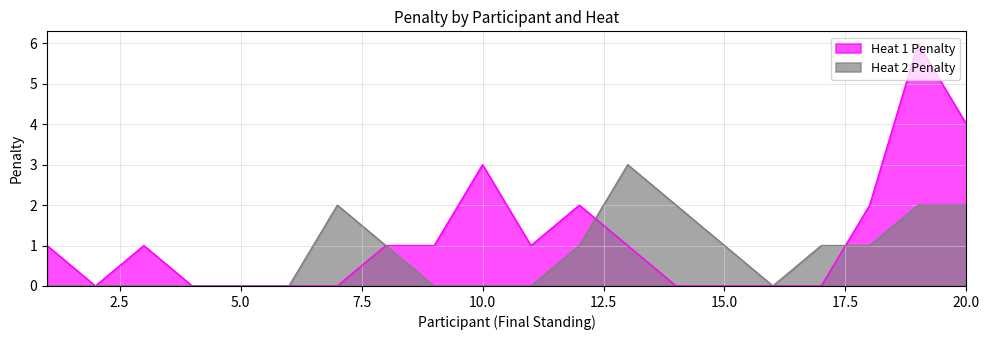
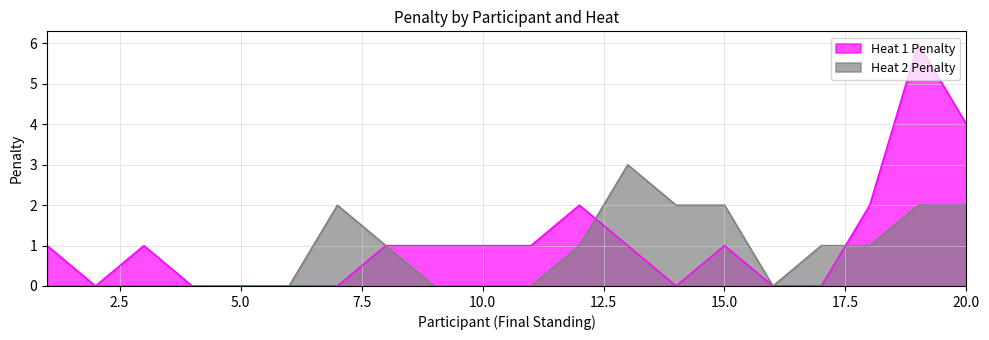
Heat 1 Penalty, 10.0: 3 -> 1
Heat 1 Penalty, 15.0: 0 -> 1
Heat 2 Penalty, 15.0: 1 -> 2
